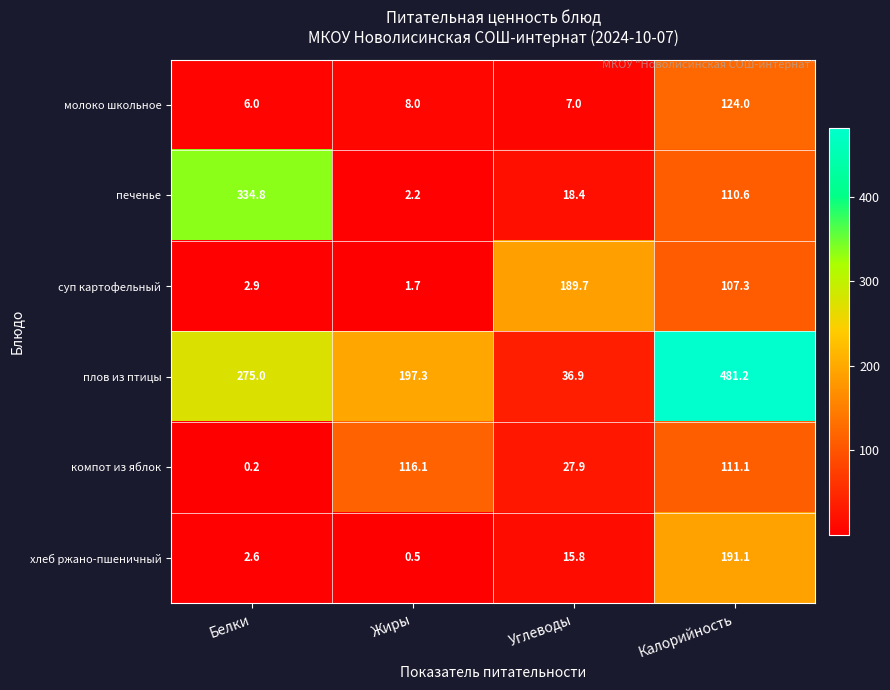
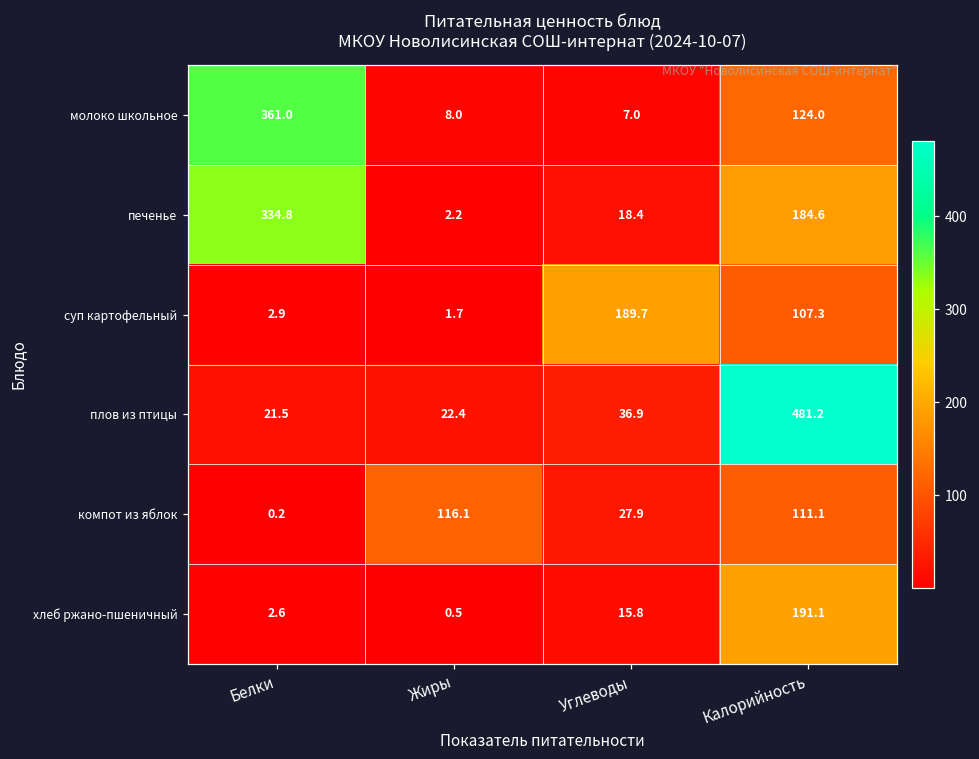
молоко школьное, Белки: 6.0 -> 361.0
печенье, Калорийность: 110.6 -> 184.6
плов из птицы, Белки: 275.0 -> 21.5
плов из птицы, Жиры: 197.3 -> 22.4
